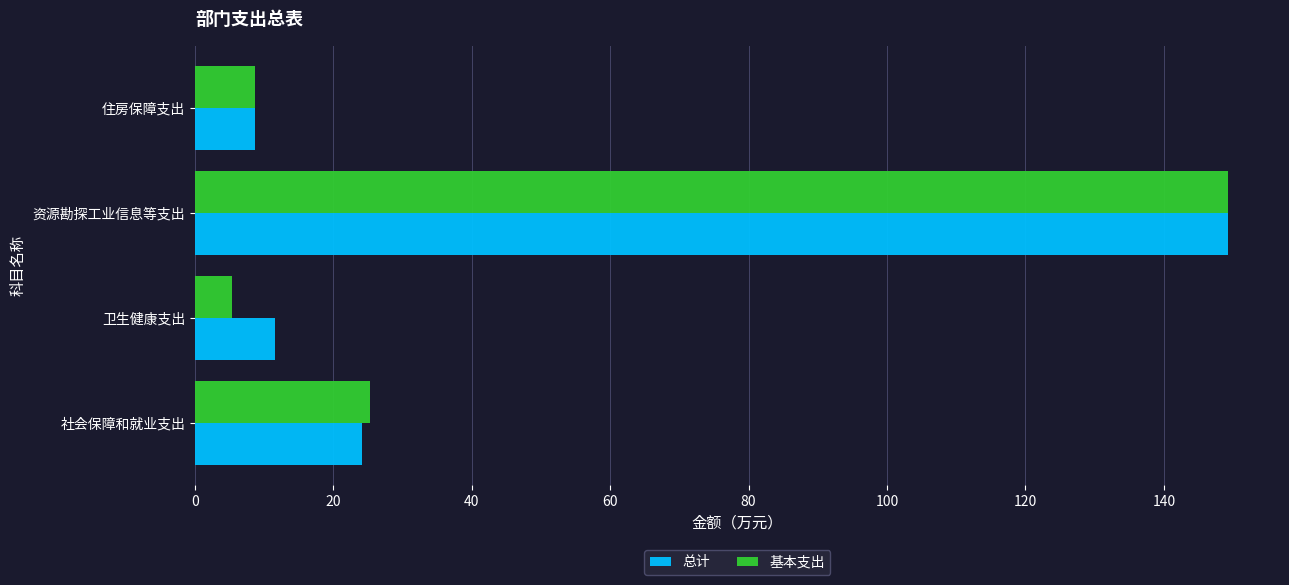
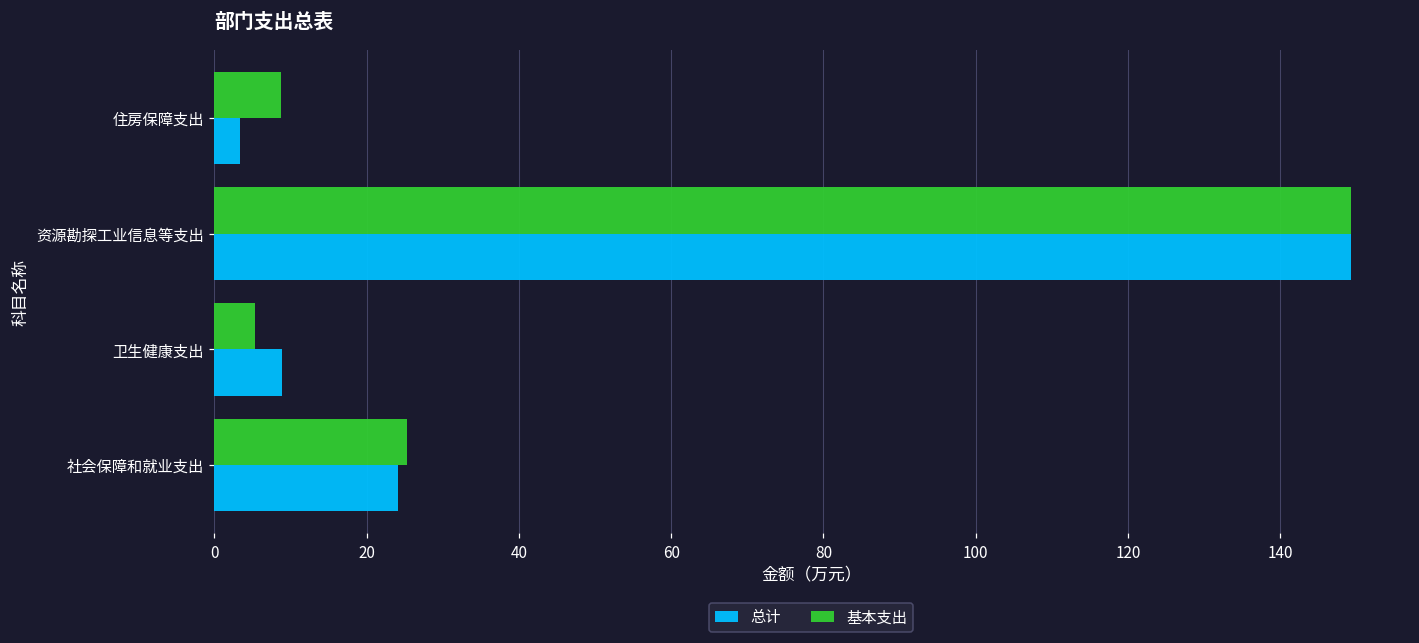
总计, 住房保障支出: 9 -> 3
总计, 卫生健康支出: 12 -> 9
